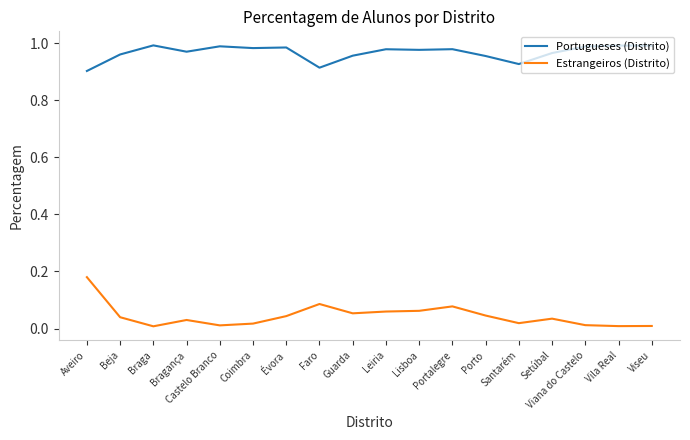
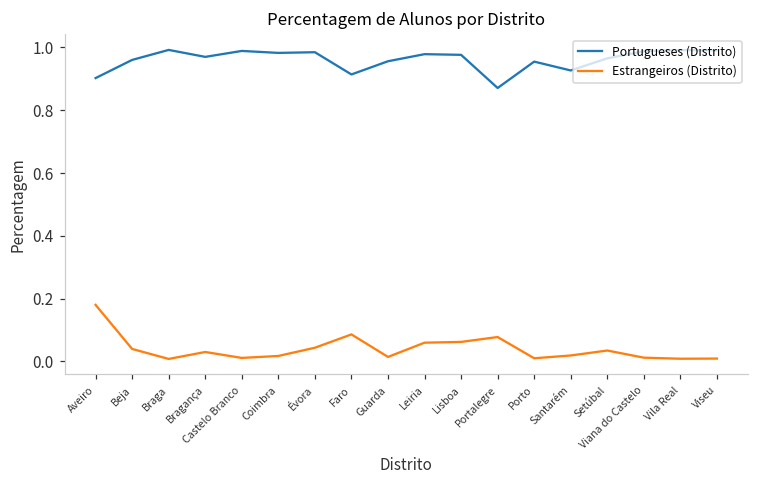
Estrangeiros (Distrito), Guarda: 0.05 -> 0.01
Portugueses (Distrito), Portalegre: 0.98 -> 0.87
Estrangeiros (Distrito), Porto: 0.05 -> 0.01
